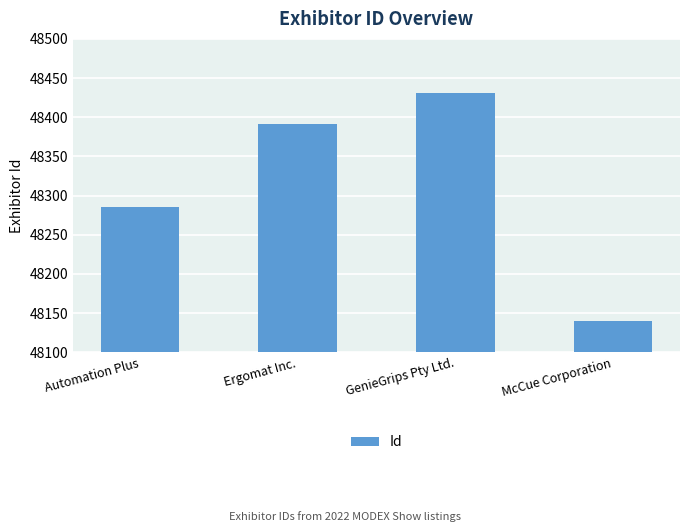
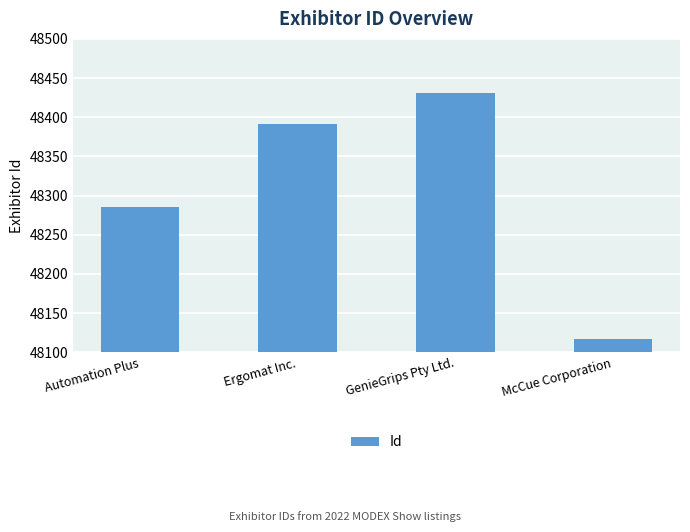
McCue Corporation: 48140 -> 48120
